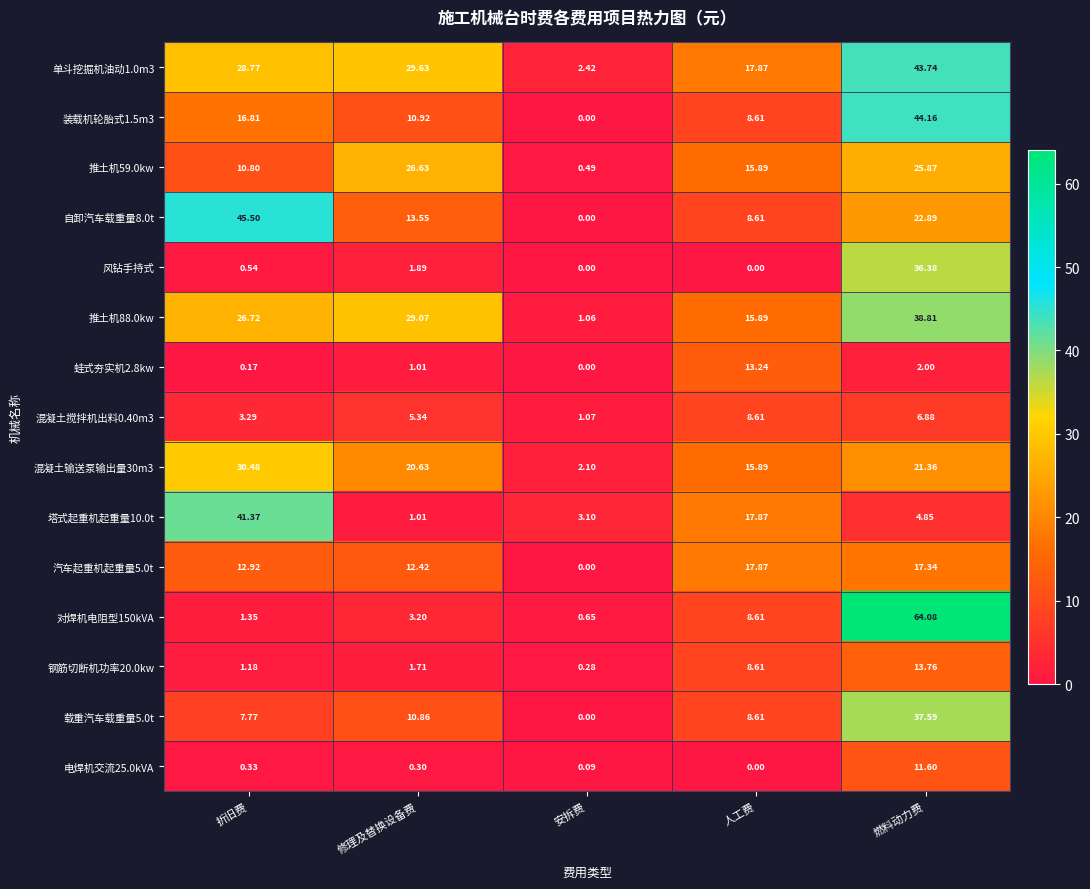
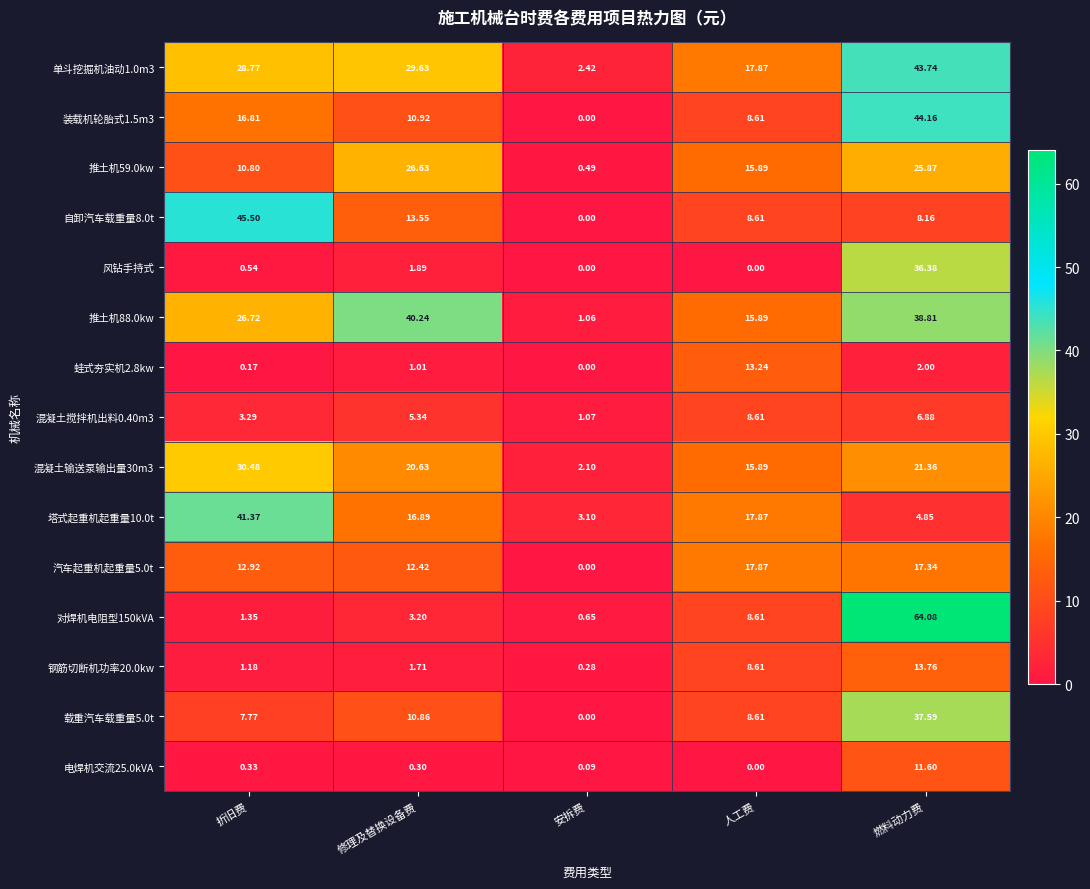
自卸汽车载重量8.0t, 燃料动力费: 22.89 -> 8.16
推土机88.0kw, 修理及替换设备费: 29.07 -> 40.24
塔式起重机起重量10.0t, 修理及替换设备费: 1.01 -> 16.89
